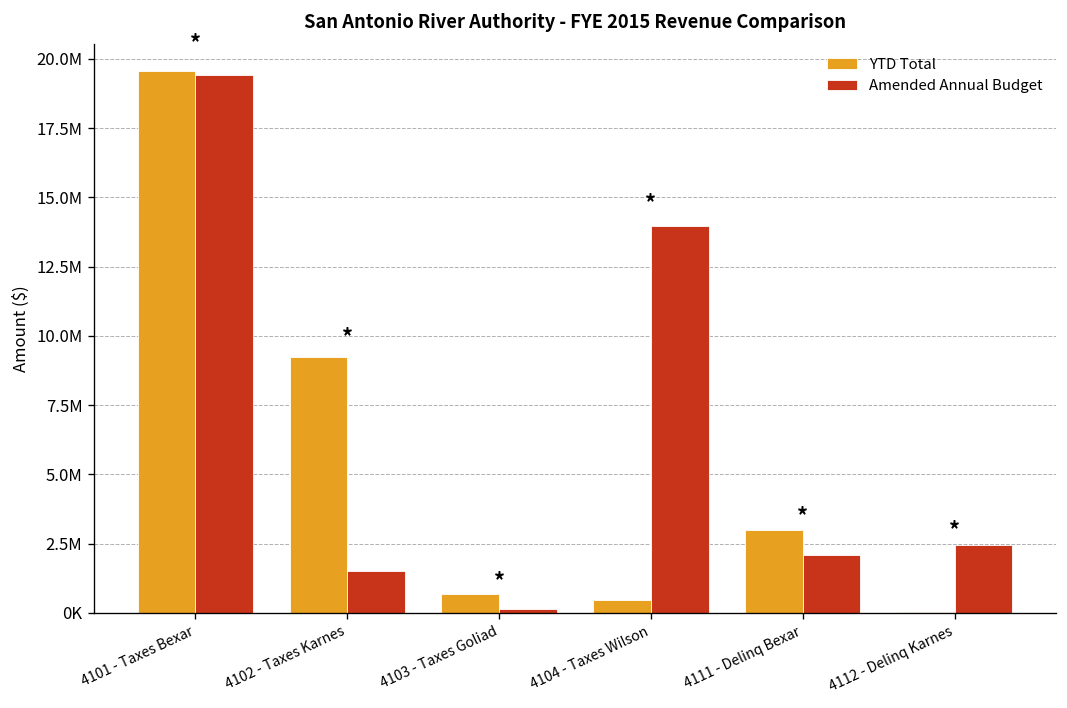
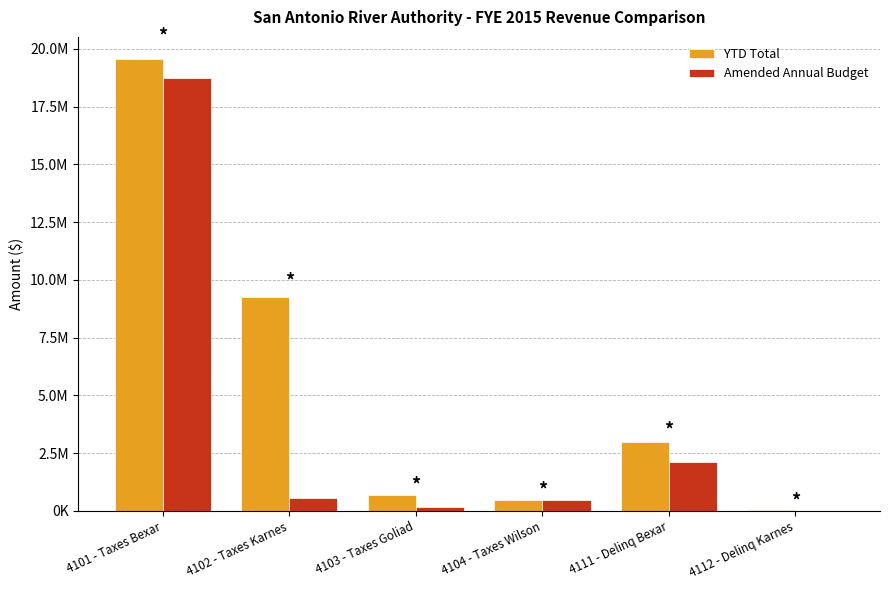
Amended Annual Budget, 4101 - Taxes Bexar: 19400000 -> 18700000
Amended Annual Budget, 4102 - Taxes Karnes: 1500000 -> 600000
Amended Annual Budget, 4104 - Taxes Wilson: 14000000 -> 500000
Amended Annual Budget, 4112 - Delinq Karnes: 2500000 -> 0
